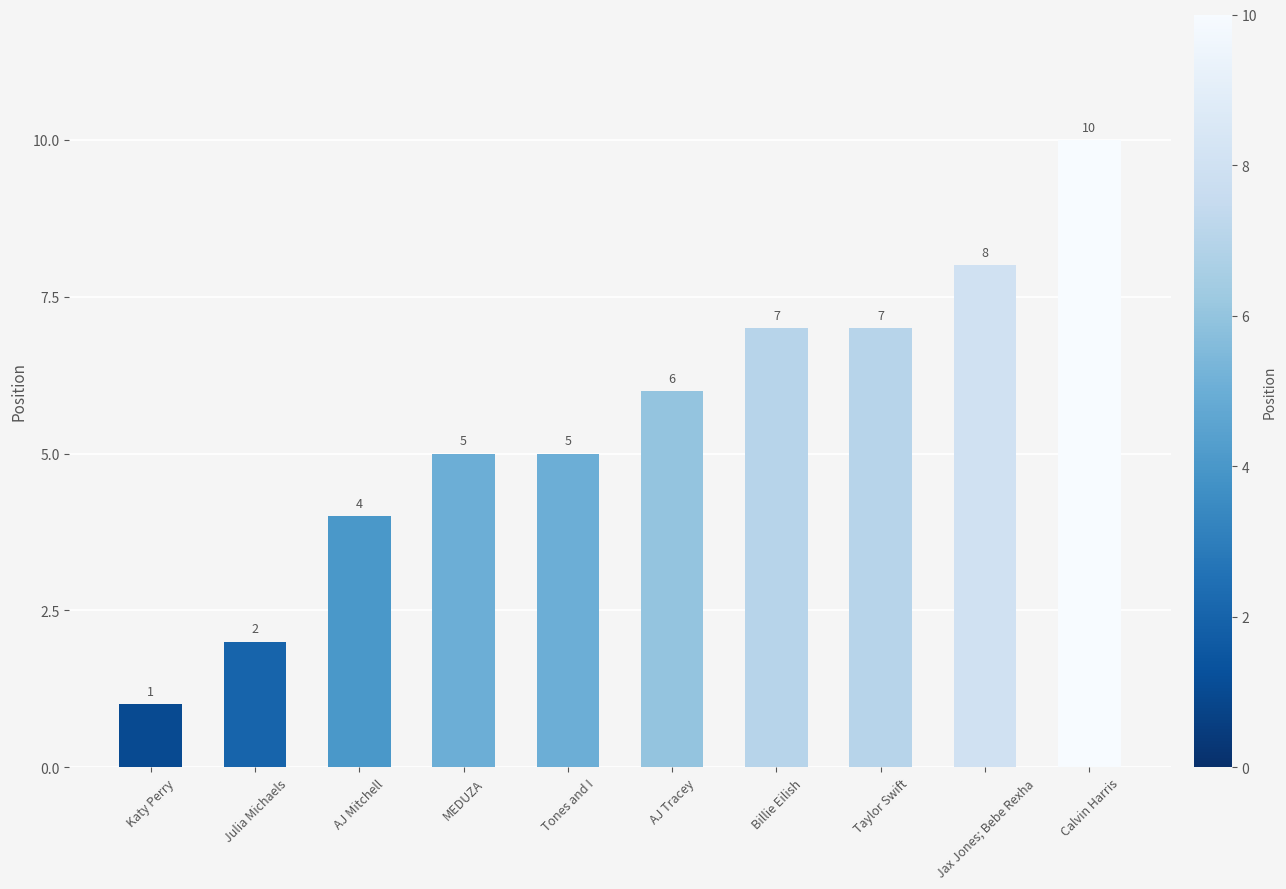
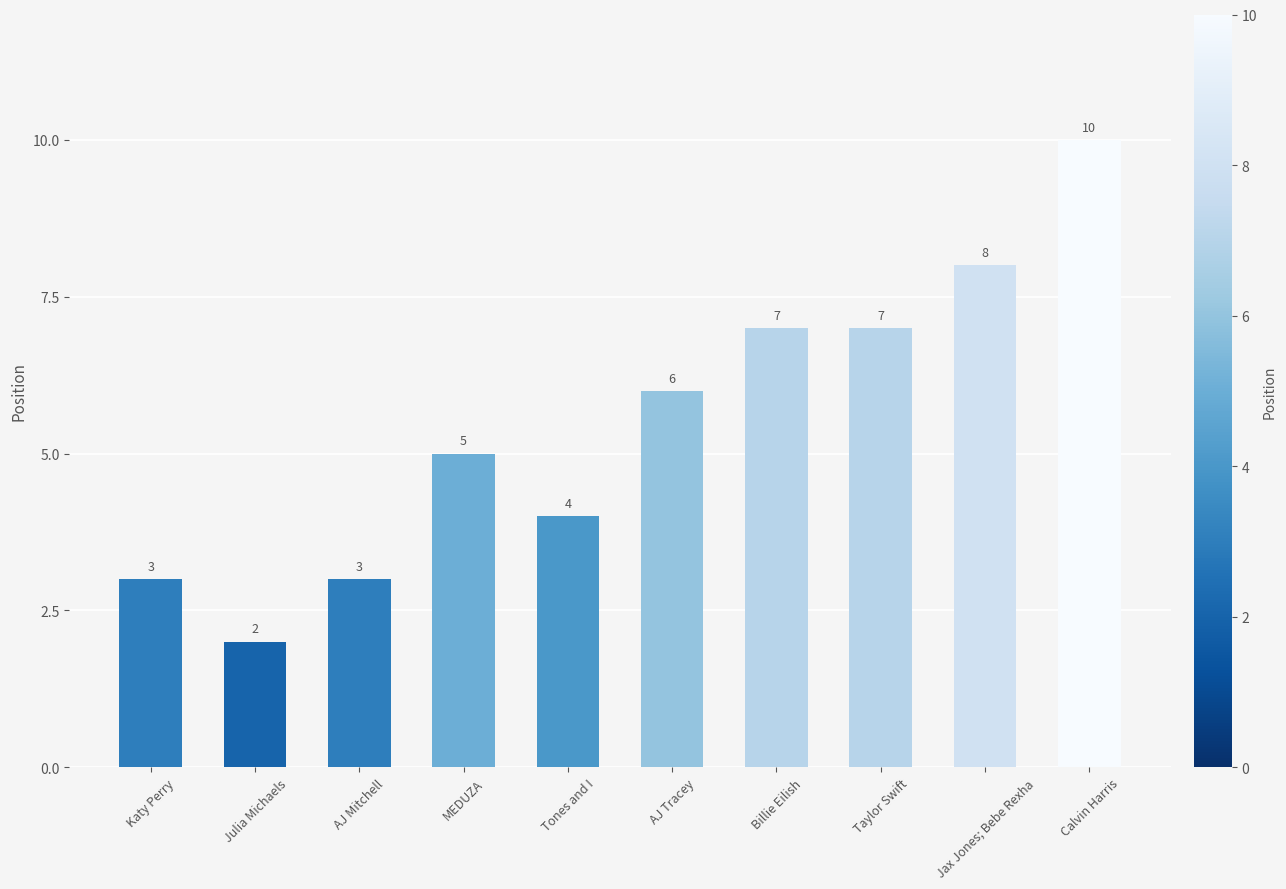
Katy Perry: 1 -> 3
AJ Mitchell: 4 -> 3
Tones and I: 5 -> 4
